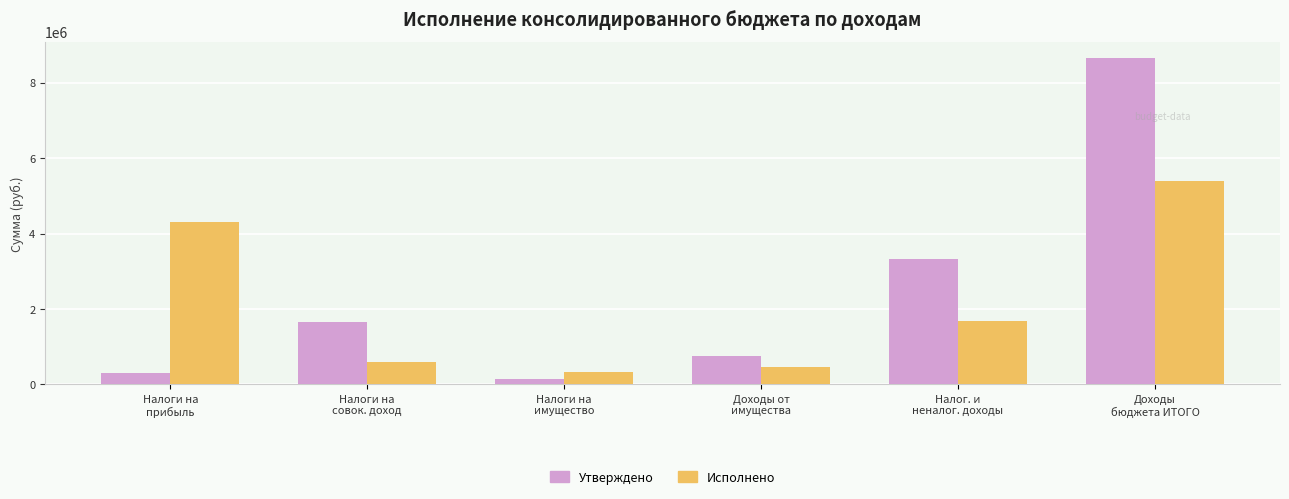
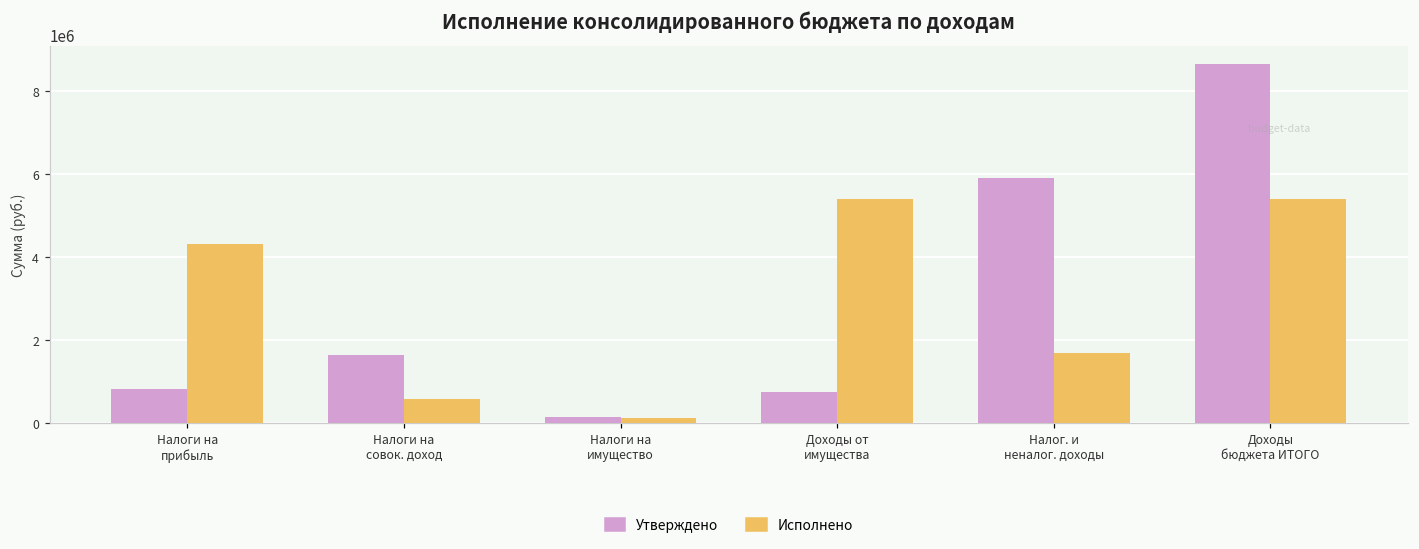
Утверждено, Налоги на прибыль: 300000 -> 800000
Исполнено, Налоги на имущество: 300000 -> 100000
Исполнено, Доходы от имущества: 500000 -> 5400000
Утверждено, Налог. и неналог. доходы: 3300000 -> 5900000
